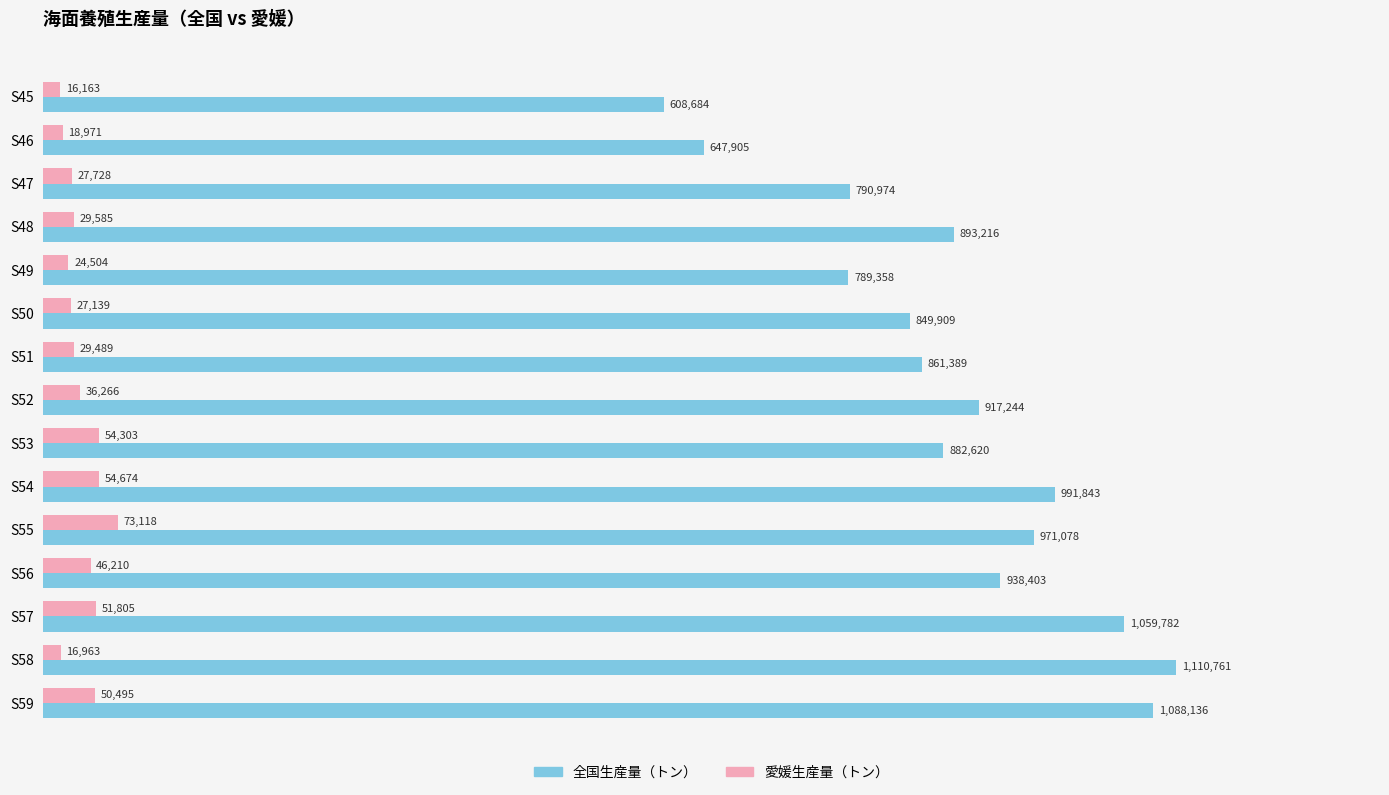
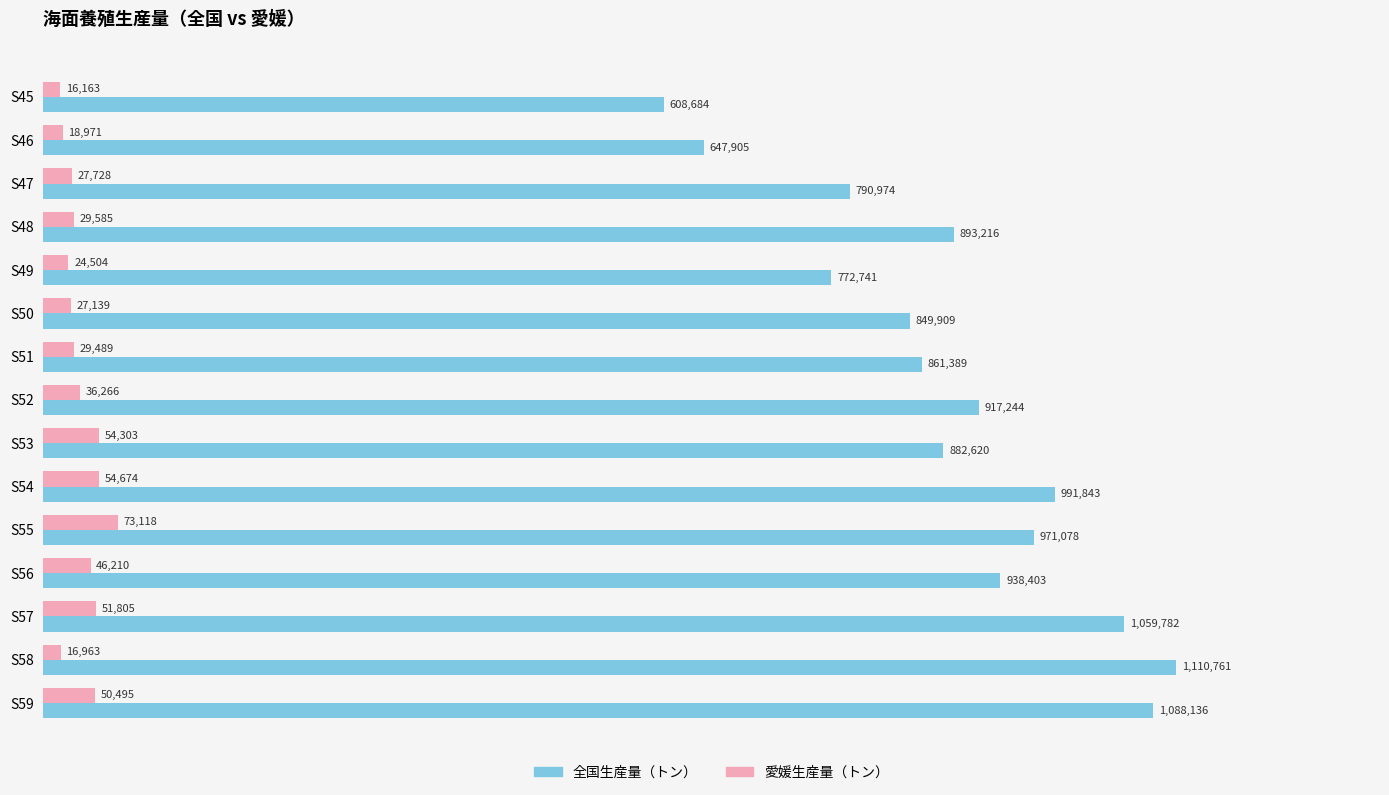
全国生産量（トン）, S49: 789,358 -> 772,741
